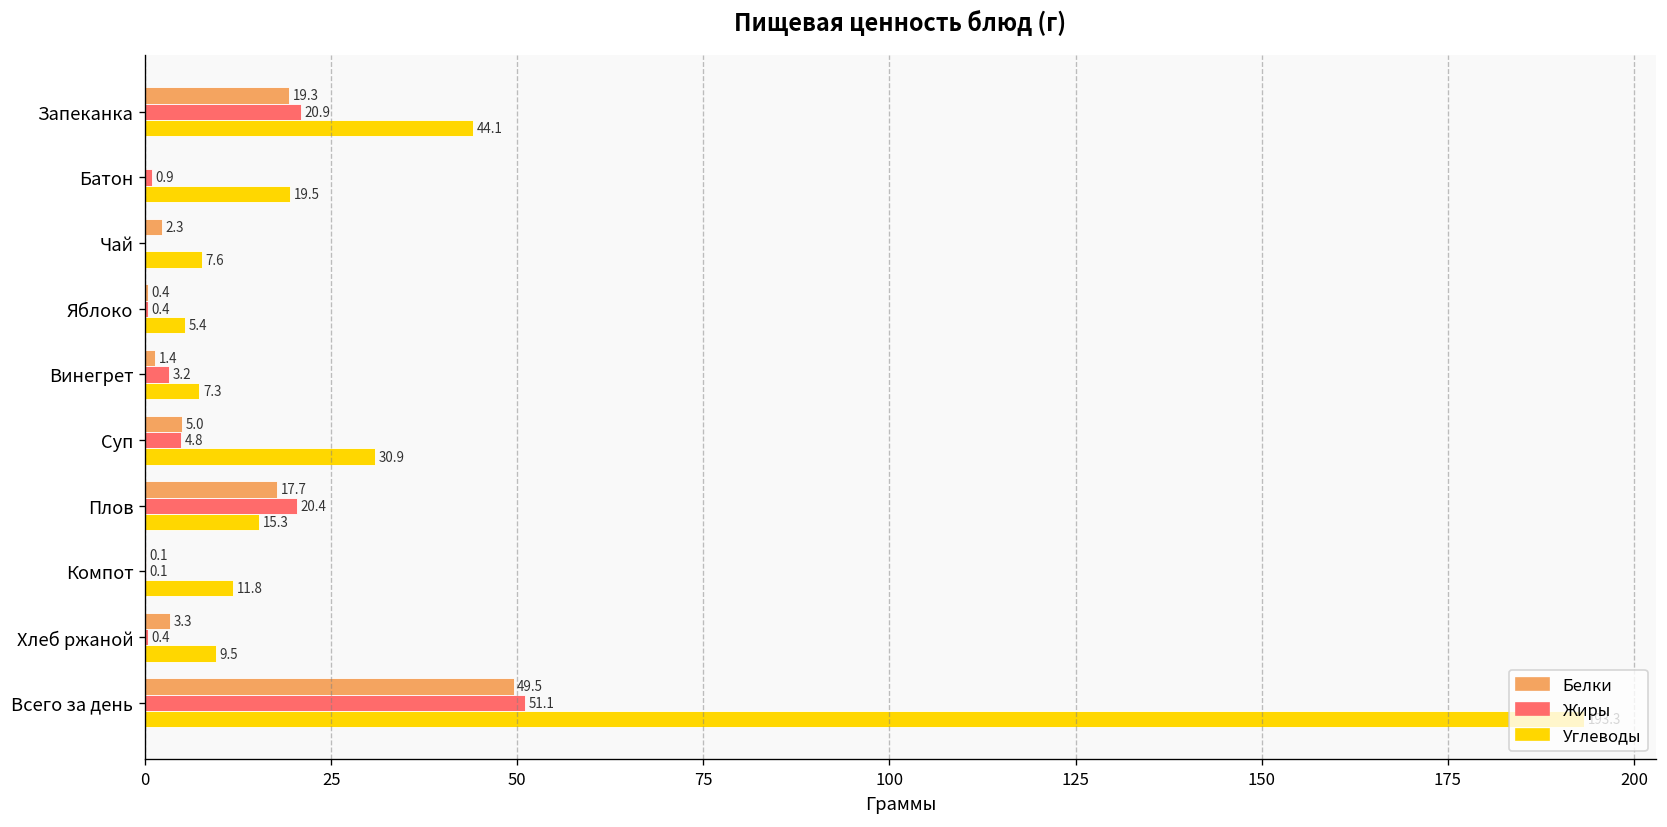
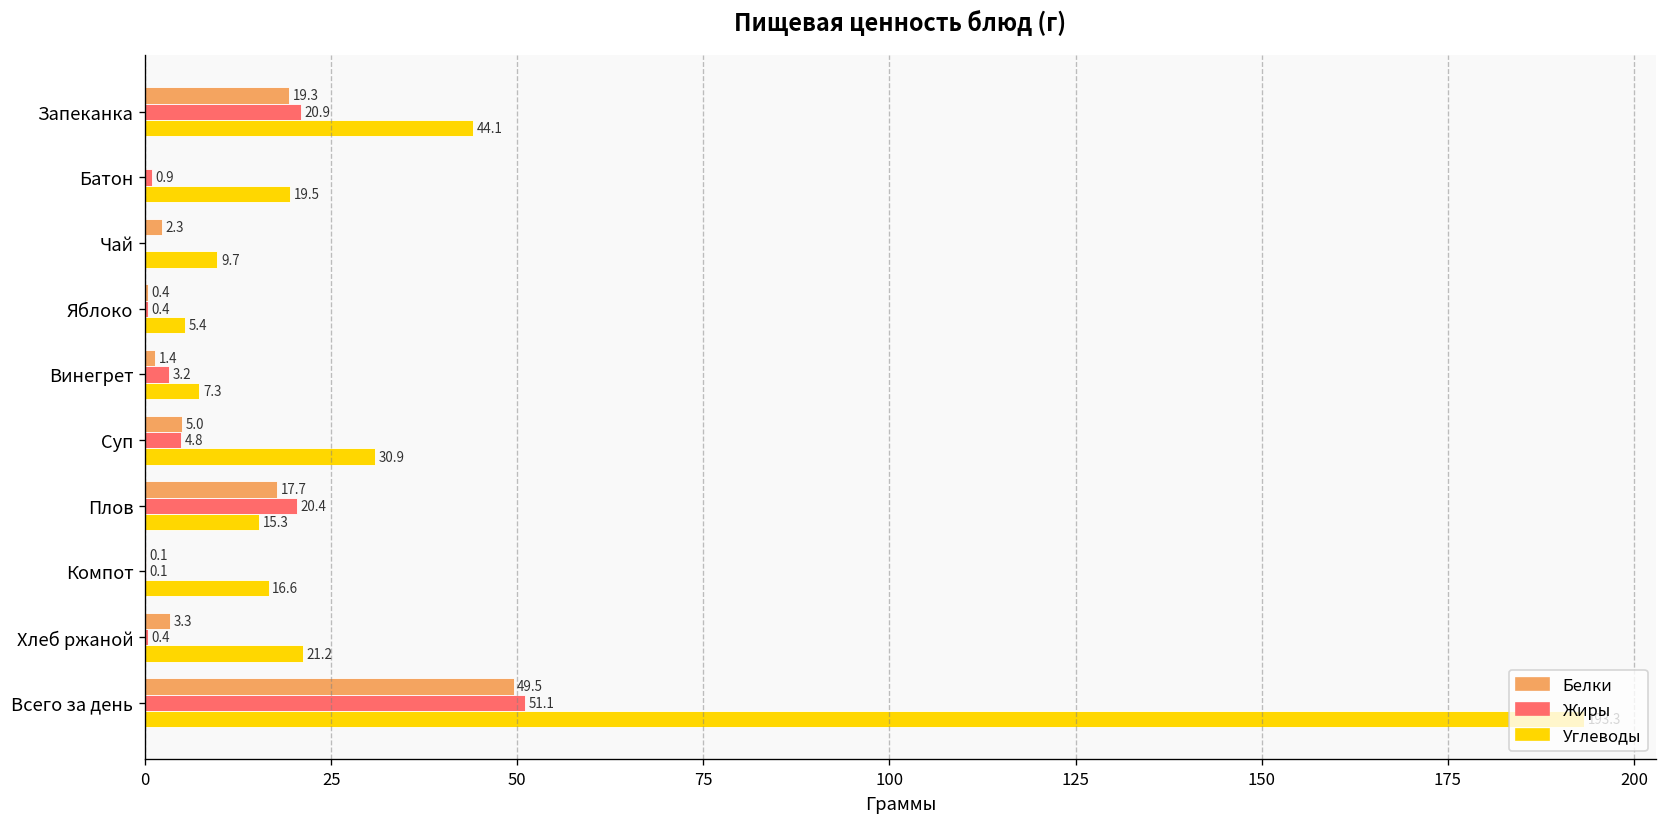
Углеводы, Чай: 7.6 -> 9.7
Углеводы, Компот: 11.8 -> 16.6
Углеводы, Хлеб ржаной: 9.5 -> 21.2
